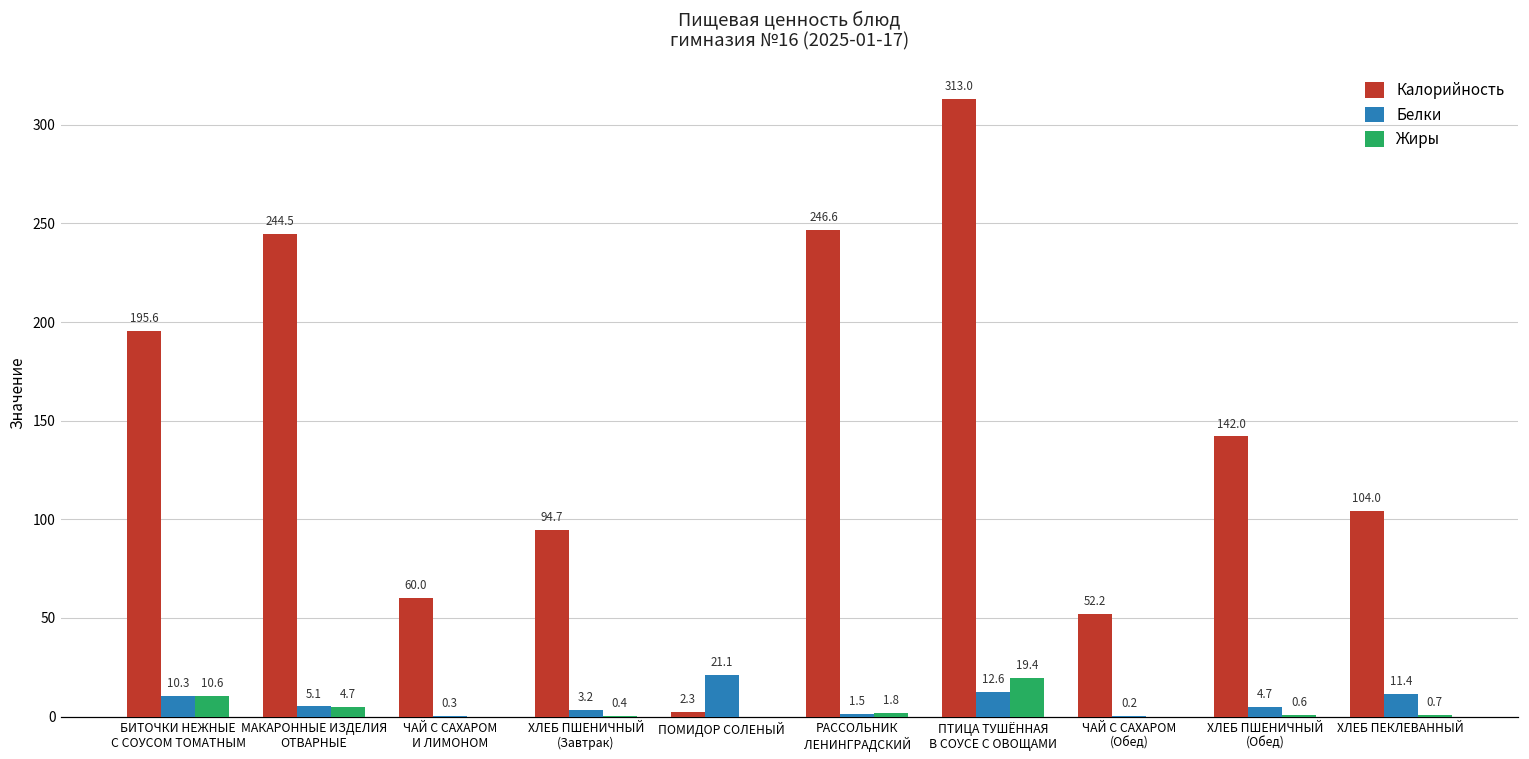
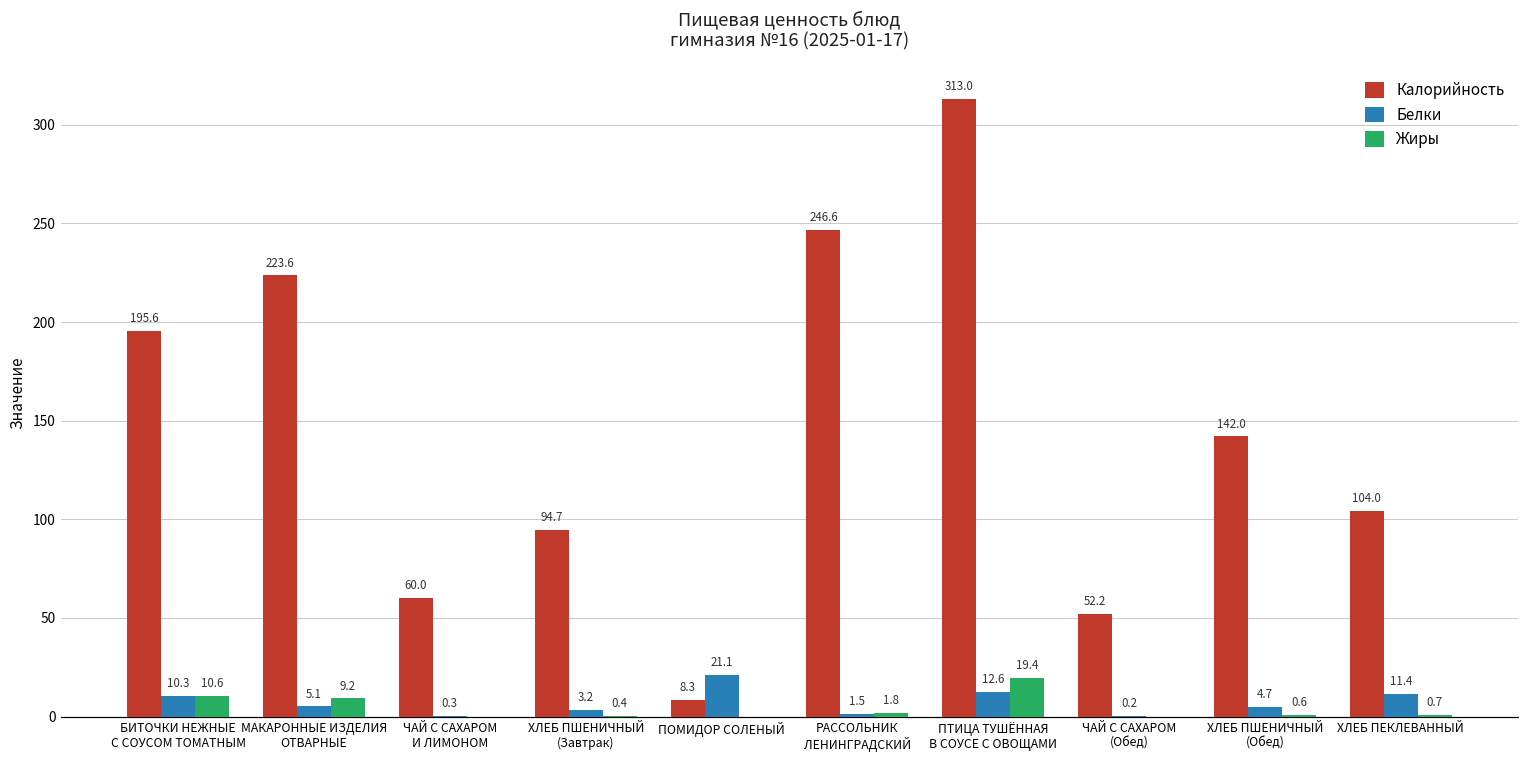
Калорийность, МАКАРОННЫЕ ИЗДЕЛИЯ ОТВАРНЫЕ: 244.5 -> 223.6
Жиры, МАКАРОННЫЕ ИЗДЕЛИЯ ОТВАРНЫЕ: 4.7 -> 9.2
Калорийность, ПОМИДОР СОЛЕНЫЙ: 2.3 -> 8.3
